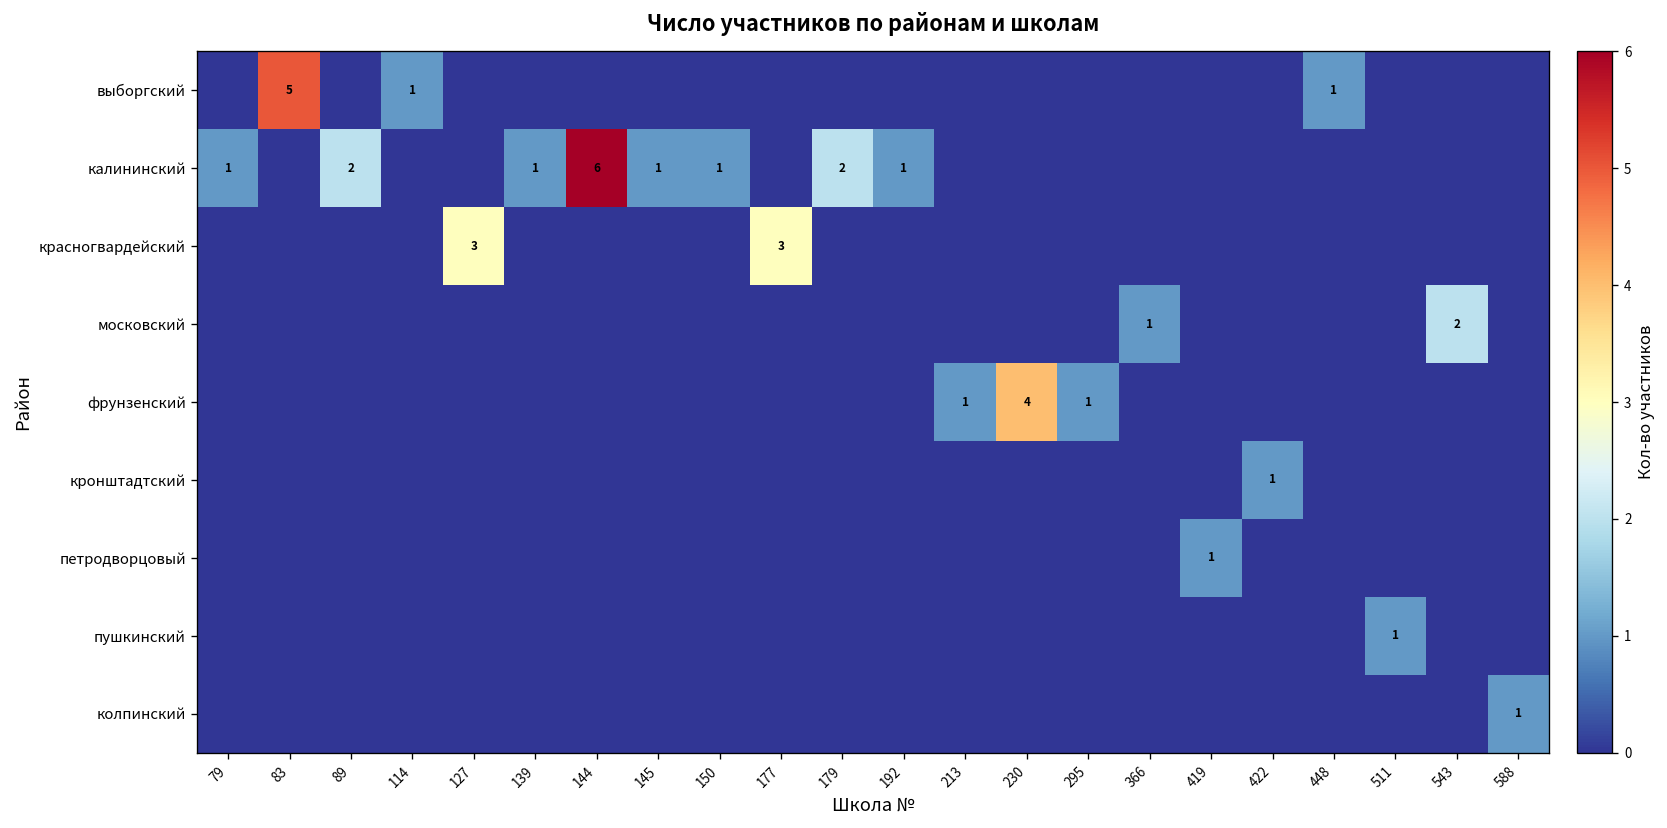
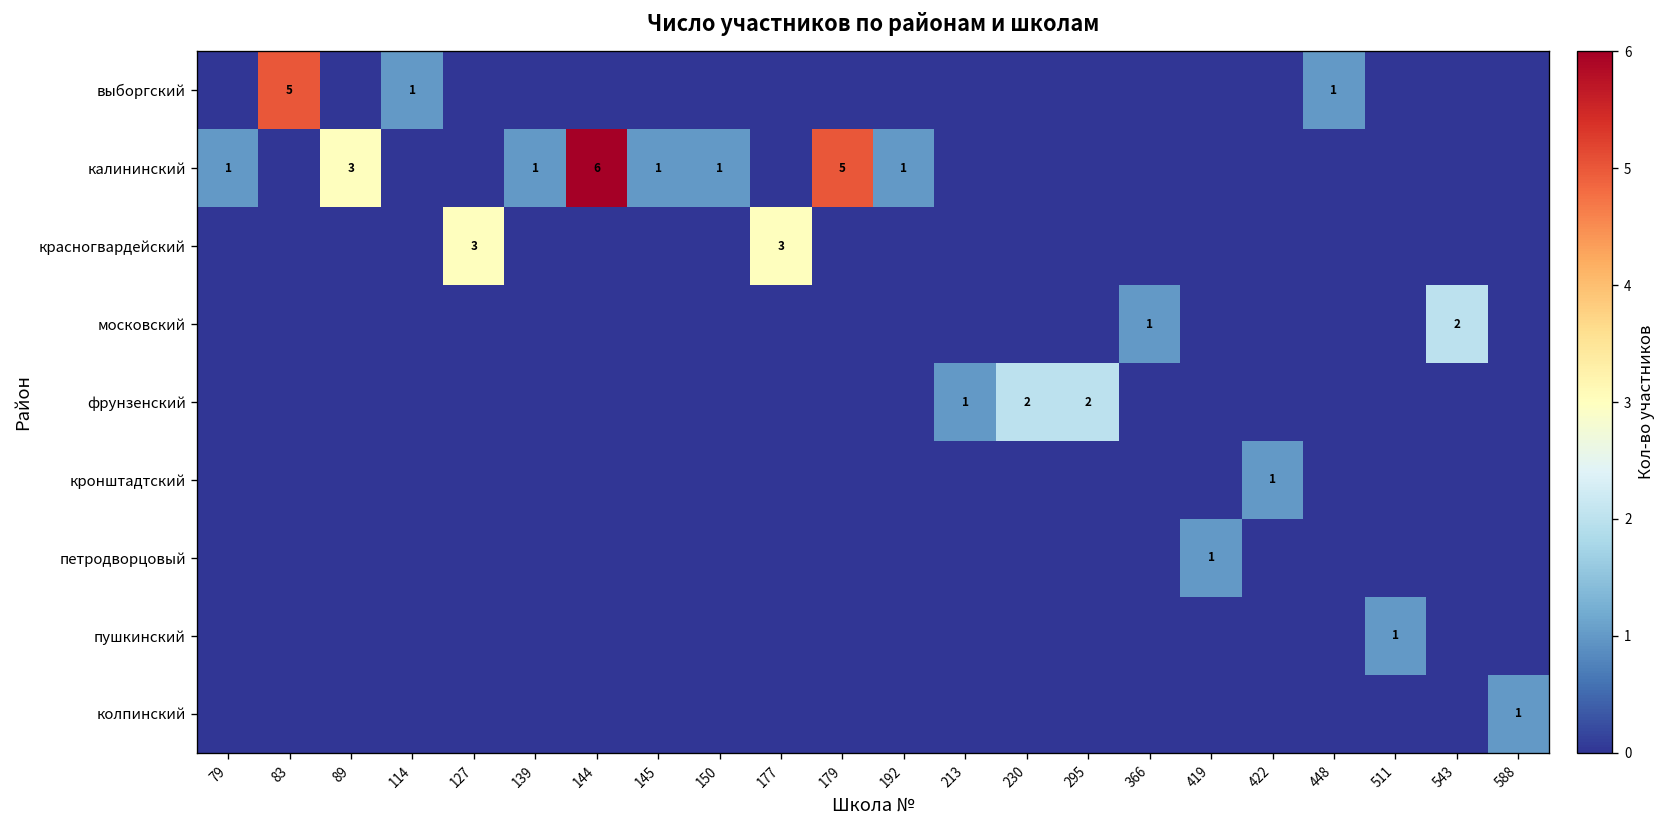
калининский, 89: 2 -> 3
калининский, 179: 2 -> 5
фрунзенский, 230: 4 -> 2
фрунзенский, 295: 1 -> 2
